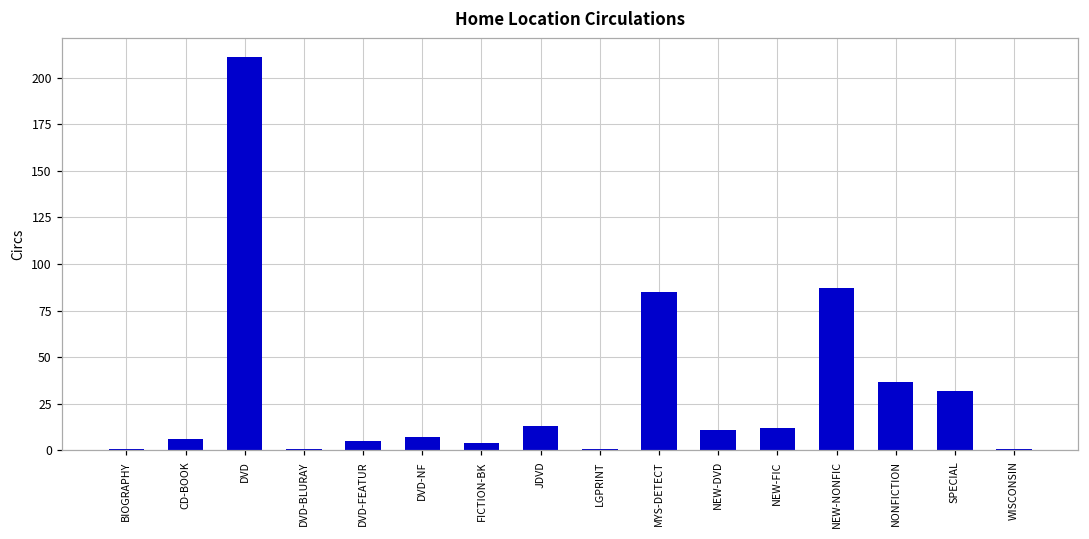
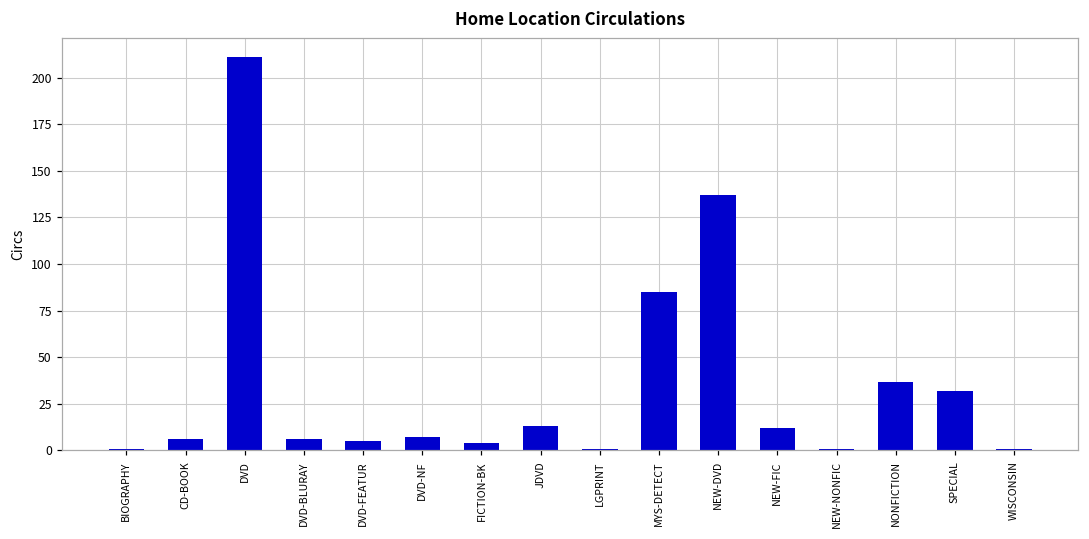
DVD-BLURAY: 1 -> 6
NEW-DVD: 11 -> 137
NEW-NONFIC: 87 -> 1
